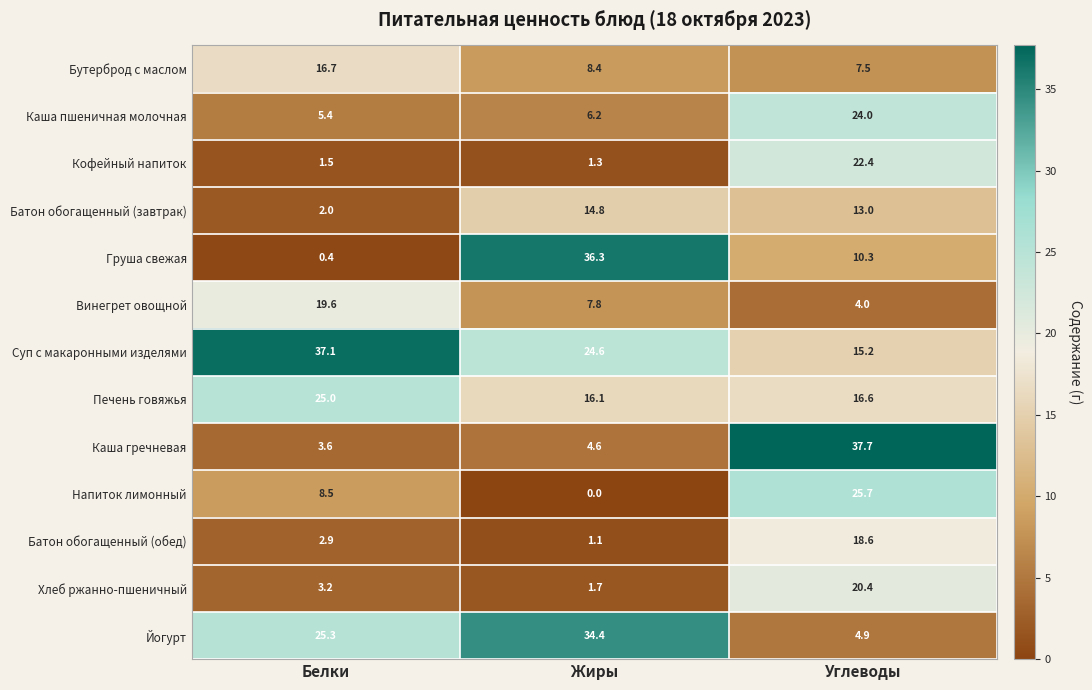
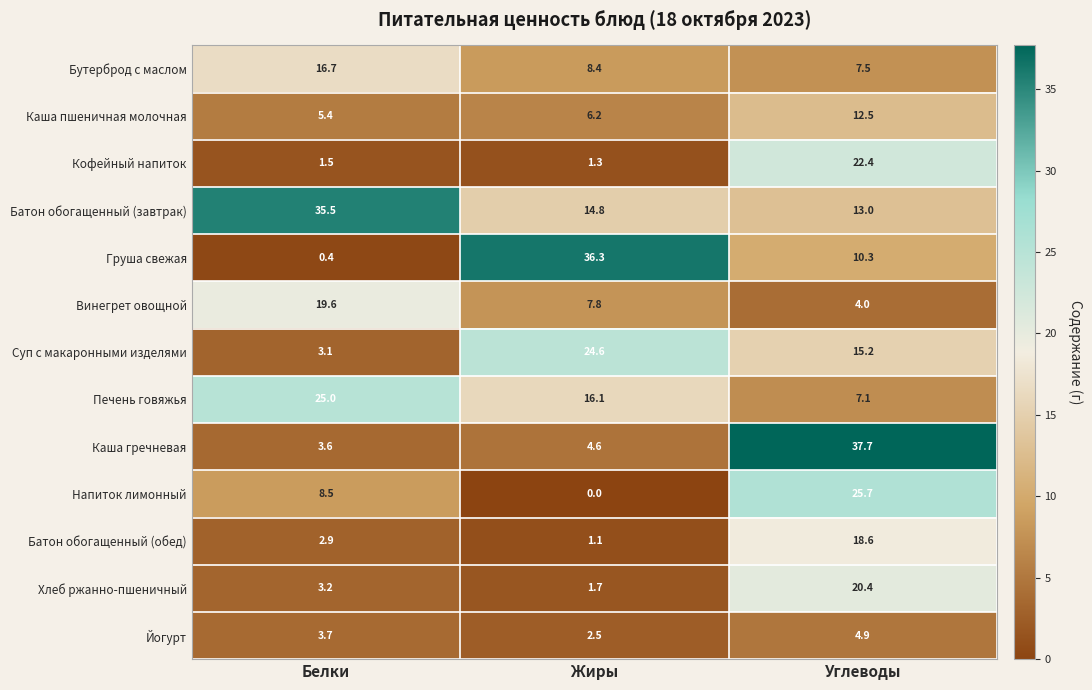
Каша пшеничная молочная, Углеводы: 24.0 -> 12.5
Батон обогащенный (завтрак), Белки: 2.0 -> 35.5
Суп с макаронными изделями, Белки: 37.1 -> 3.1
Печень говяжья, Углеводы: 16.6 -> 7.1
Йогурт, Белки: 25.3 -> 3.7
Йогурт, Жиры: 34.4 -> 2.5
